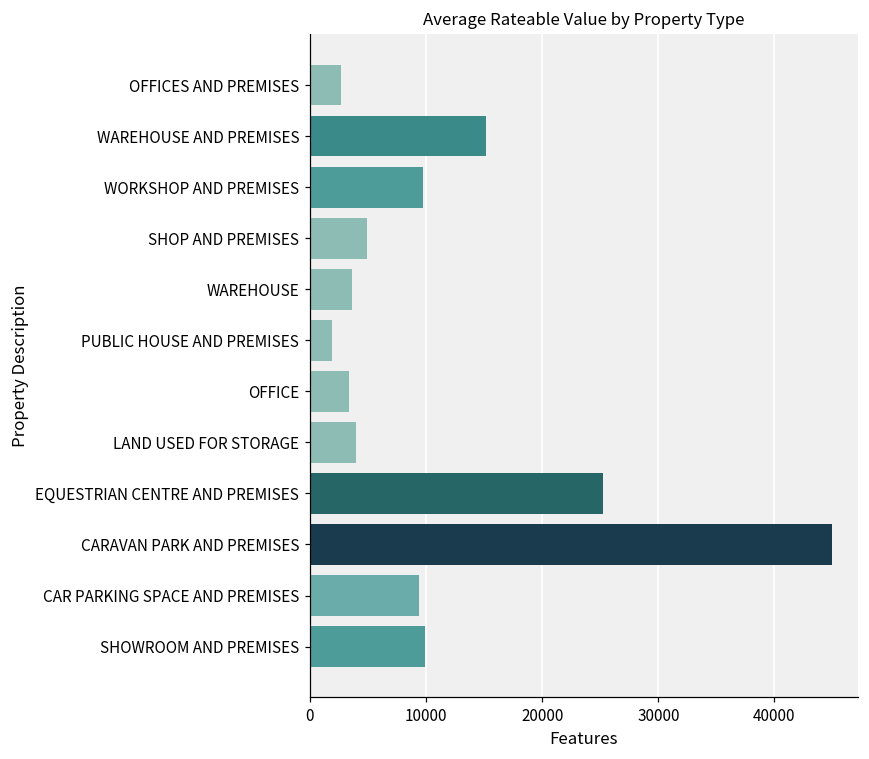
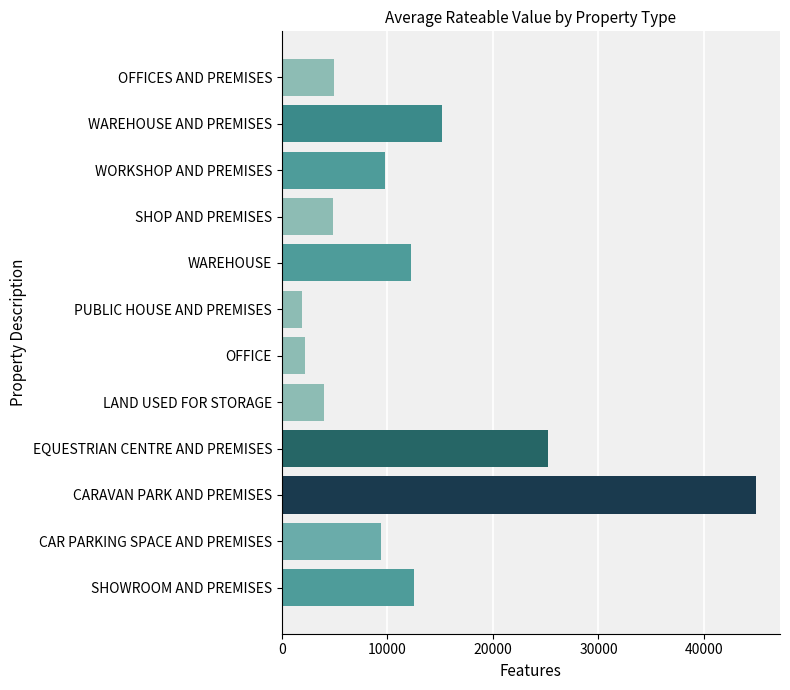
OFFICES AND PREMISES: 2600 -> 5000
WAREHOUSE: 3600 -> 12300
OFFICE: 3300 -> 2200
SHOWROOM AND PREMISES: 9900 -> 12500
